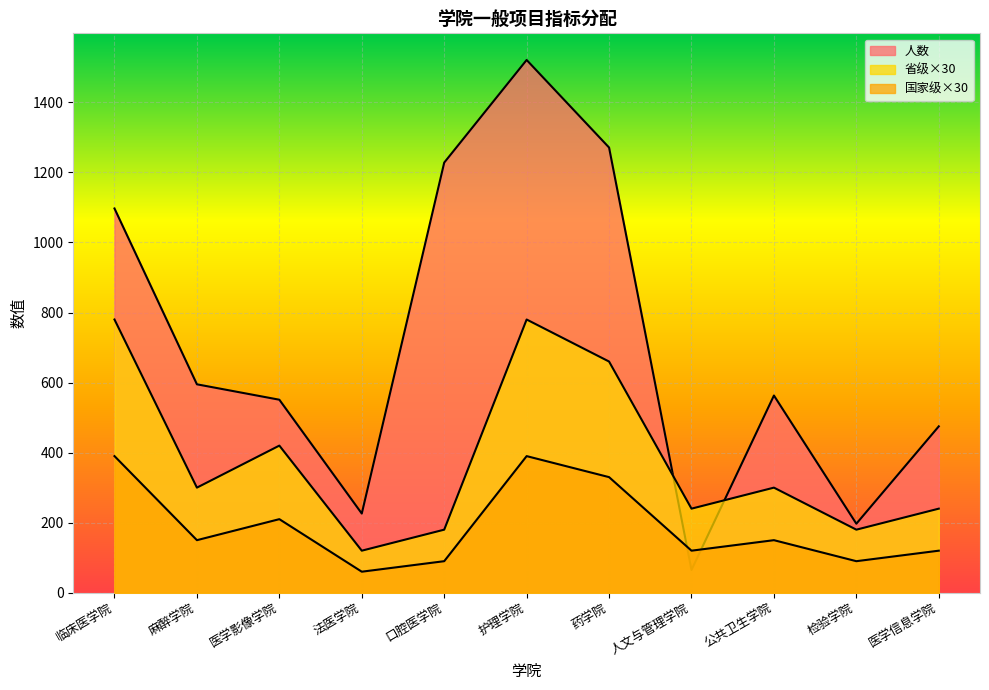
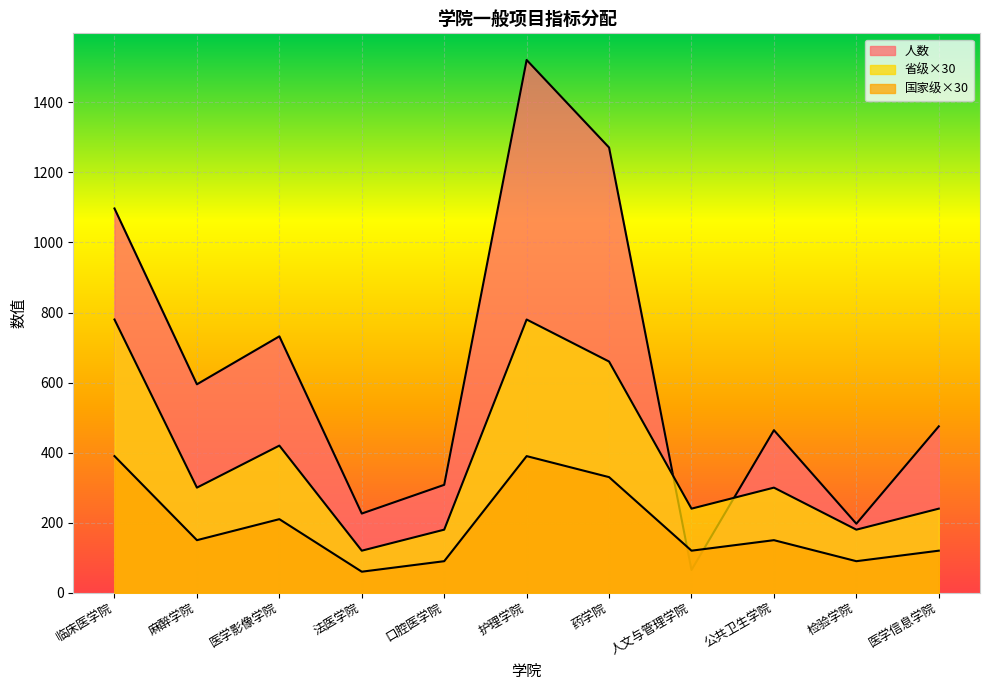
人数, 医学影像学院: 550 -> 730
人数, 口腔医学院: 1230 -> 310
人数, 公共卫生学院: 560 -> 460
